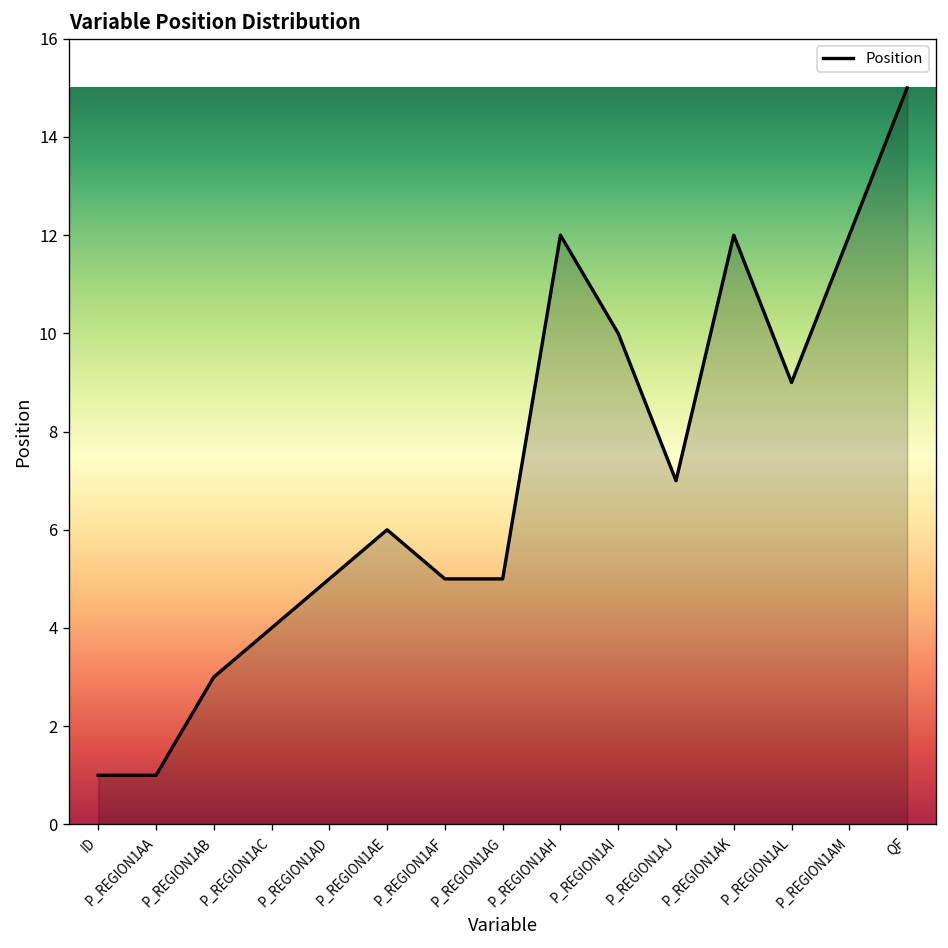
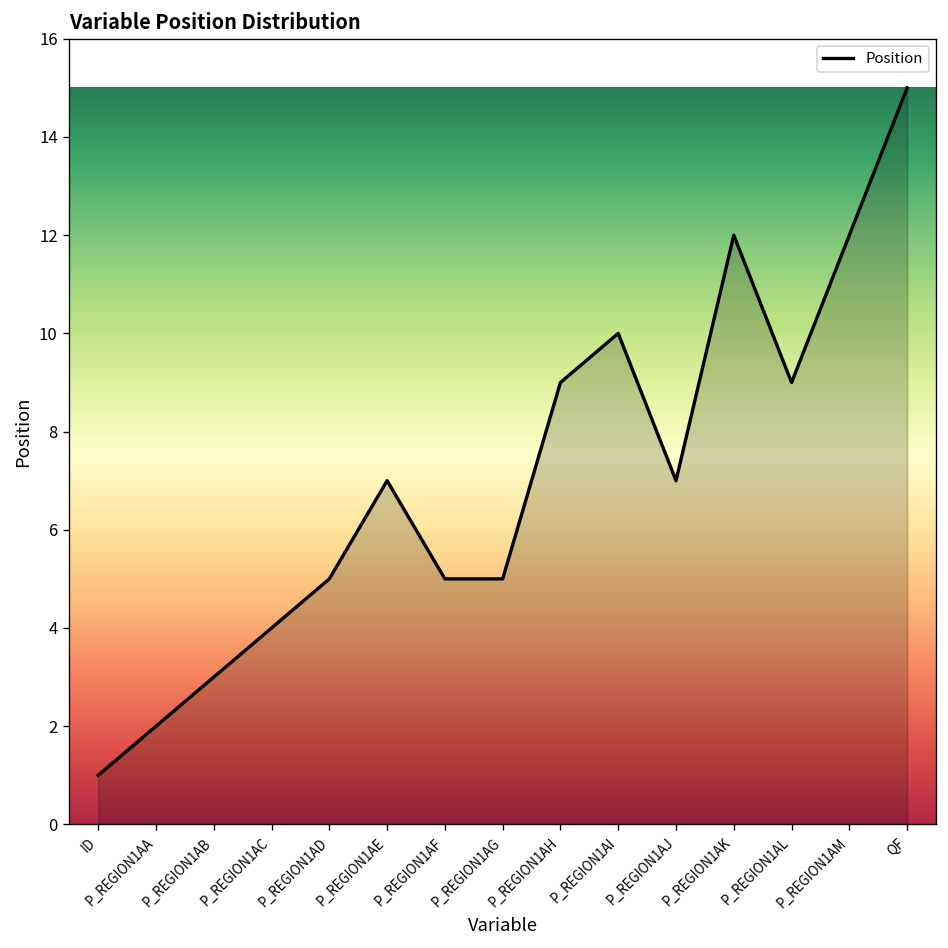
P_REGION1AA: 1 -> 2
P_REGION1AE: 6 -> 7
P_REGION1AH: 12 -> 9
